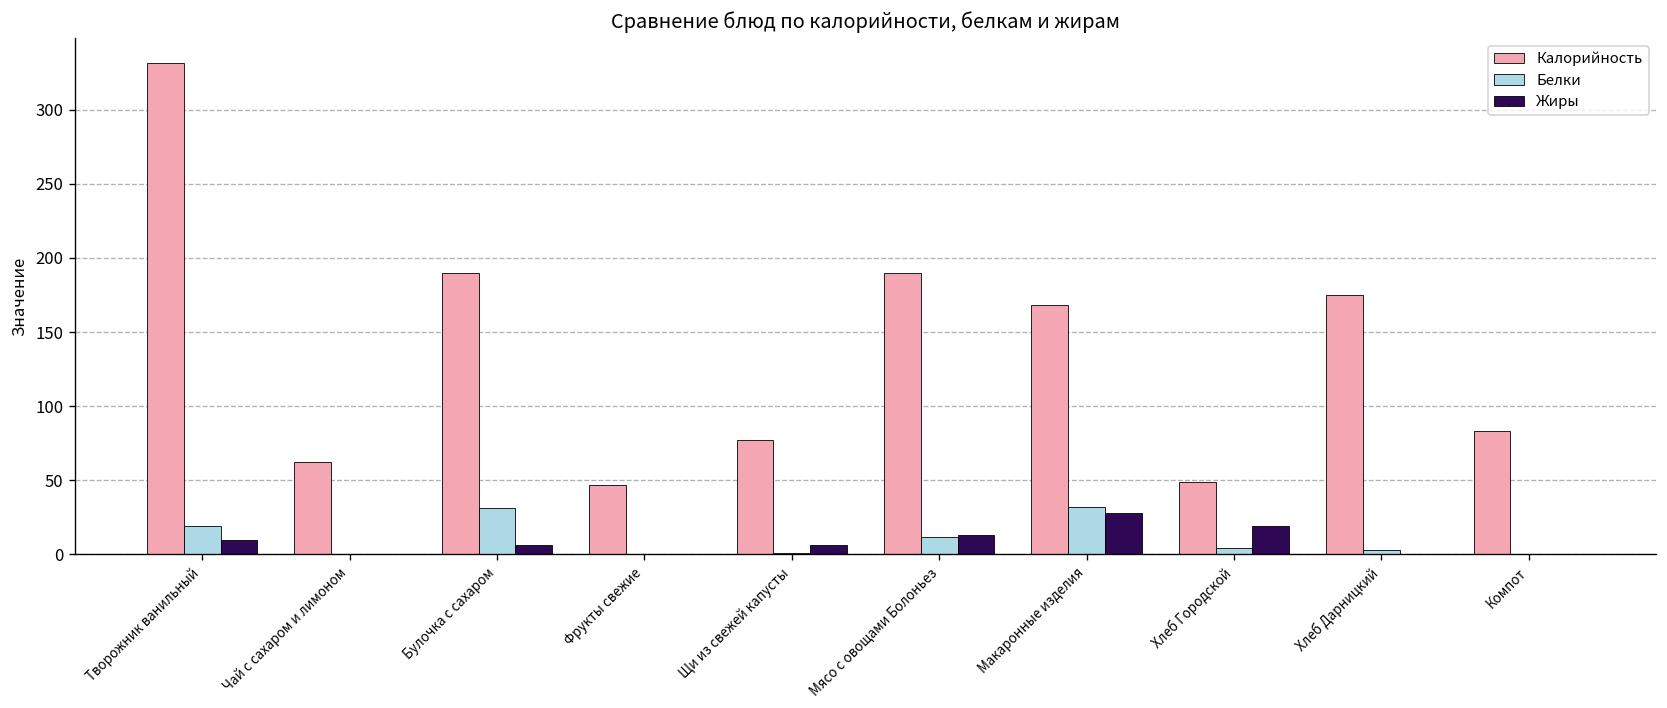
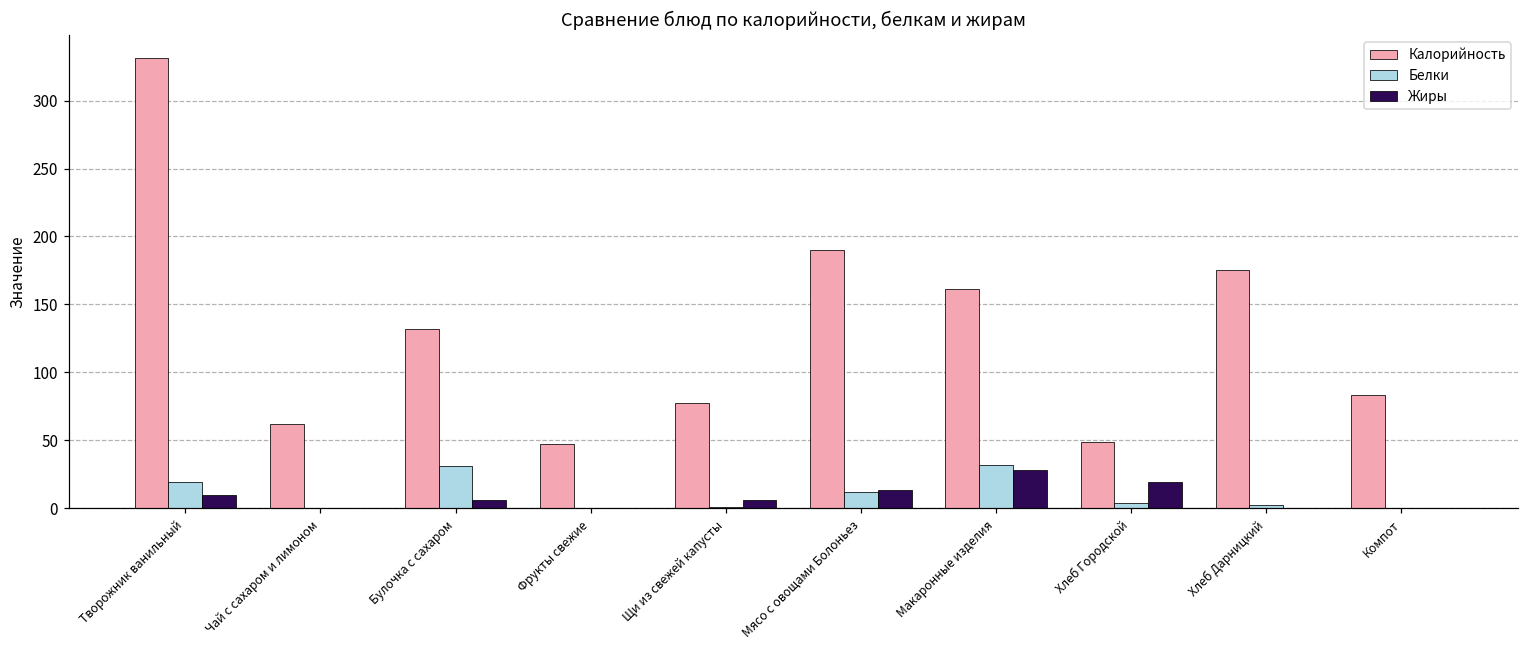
Калорийность, Булочка с сахаром: 190 -> 132
Калорийность, Макаронные изделия: 168 -> 161
